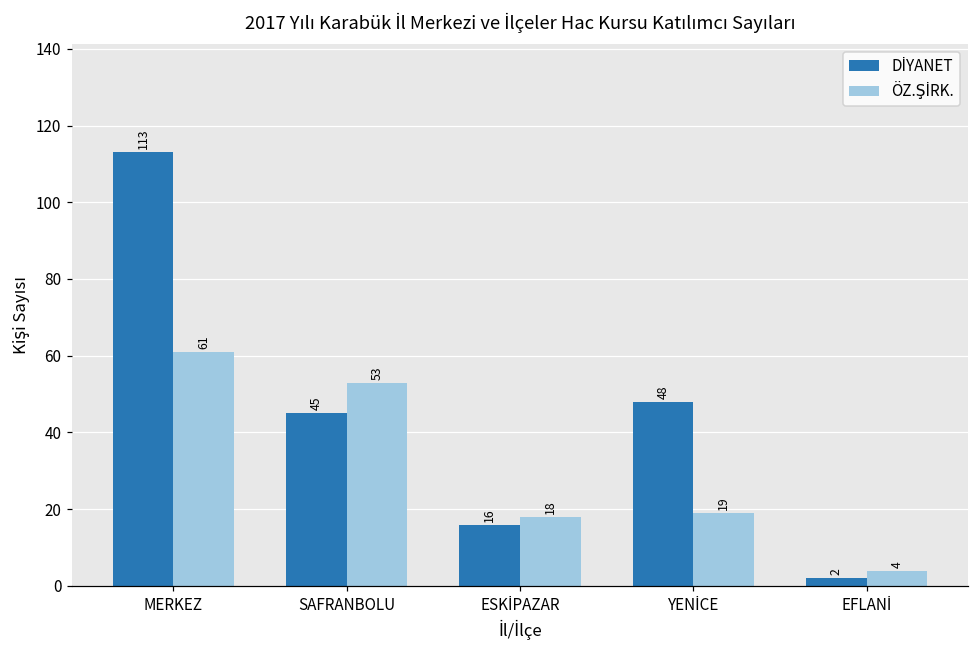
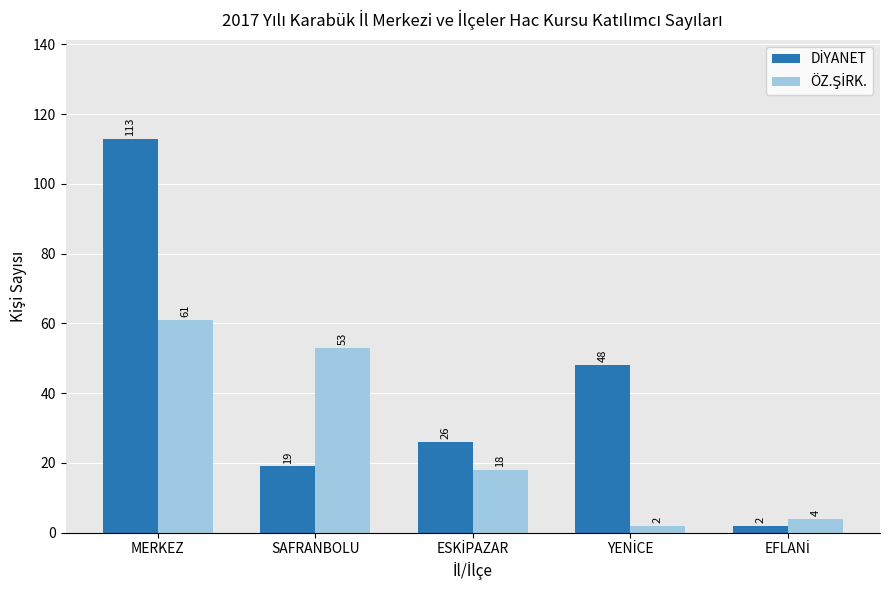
DİYANET, SAFRANBOLU: 45 -> 19
DİYANET, ESKİPAZAR: 16 -> 26
ÖZ.ŞİRK., YENİCE: 19 -> 2
